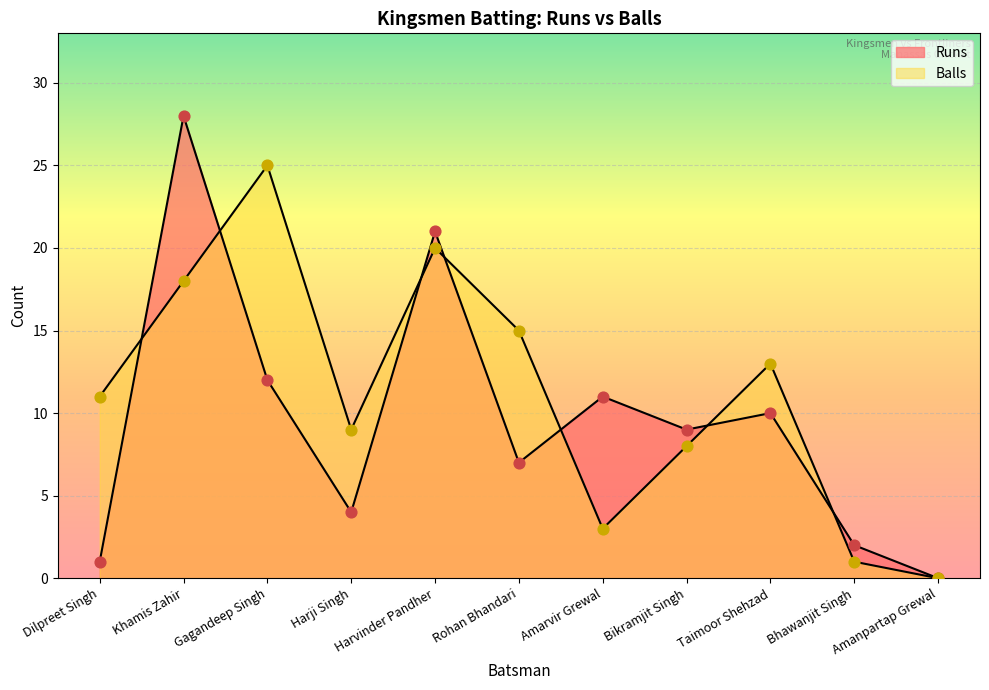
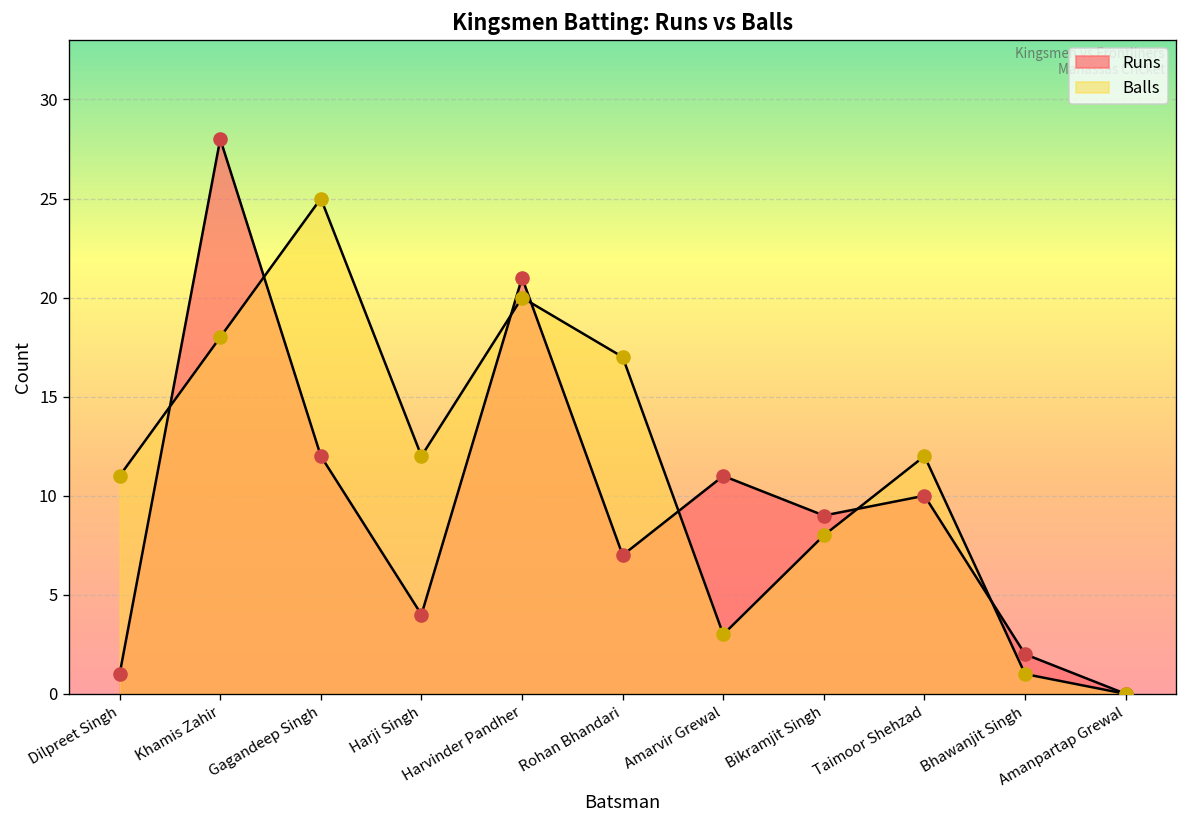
Balls, Harji Singh: 9 -> 12
Balls, Rohan Bhandari: 15 -> 17
Balls, Taimoor Shehzad: 13 -> 12
